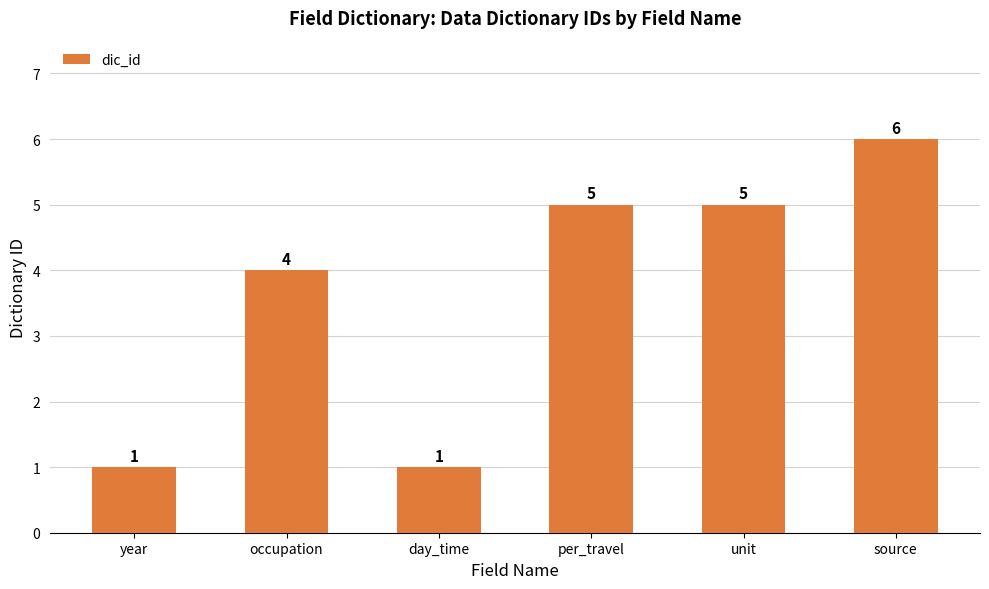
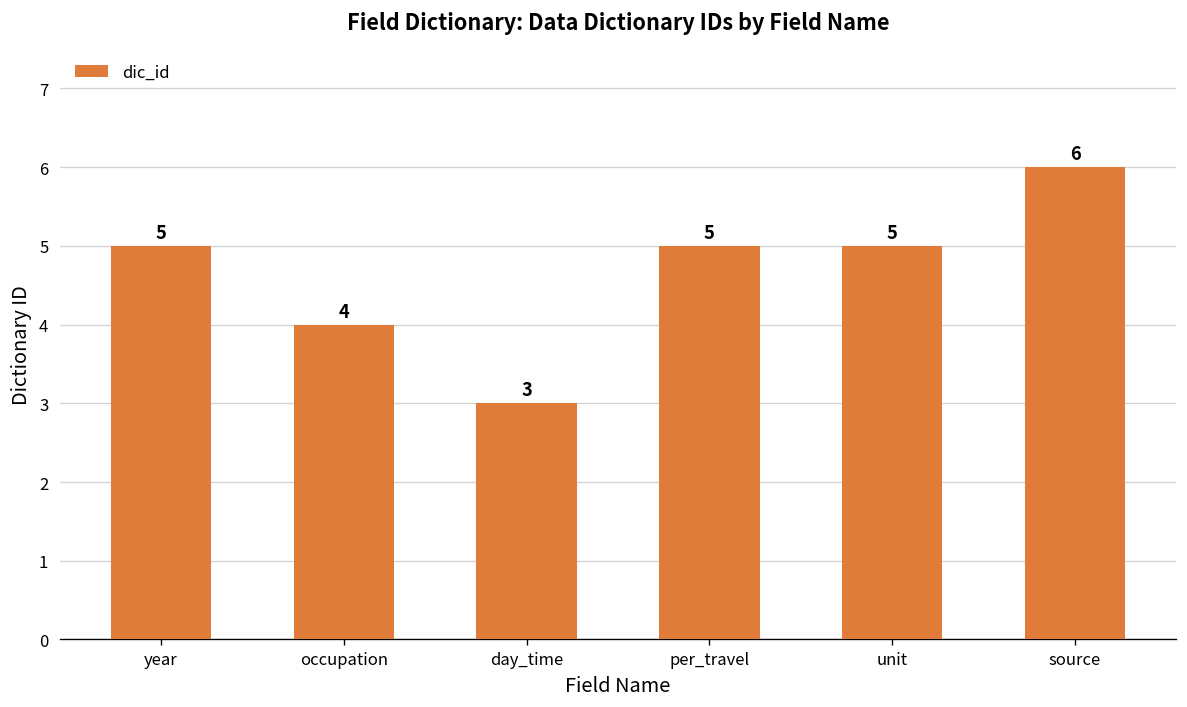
year: 1 -> 5
day_time: 1 -> 3
